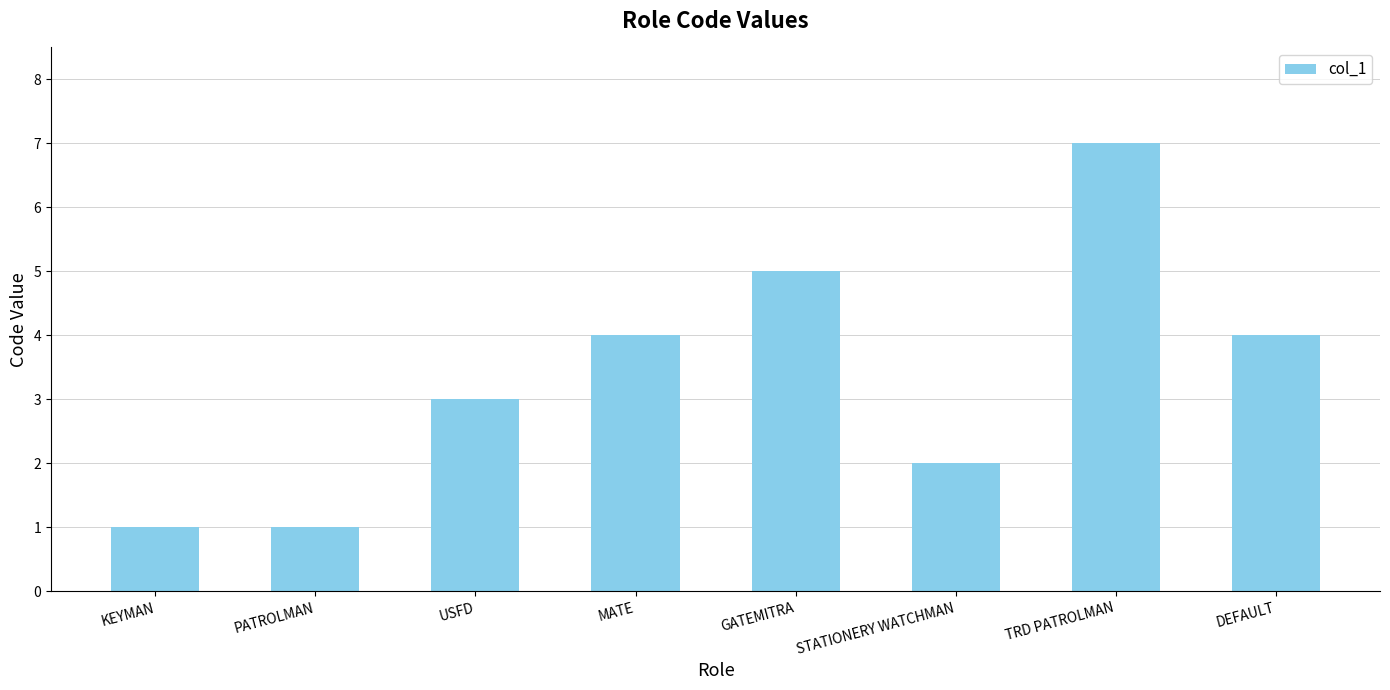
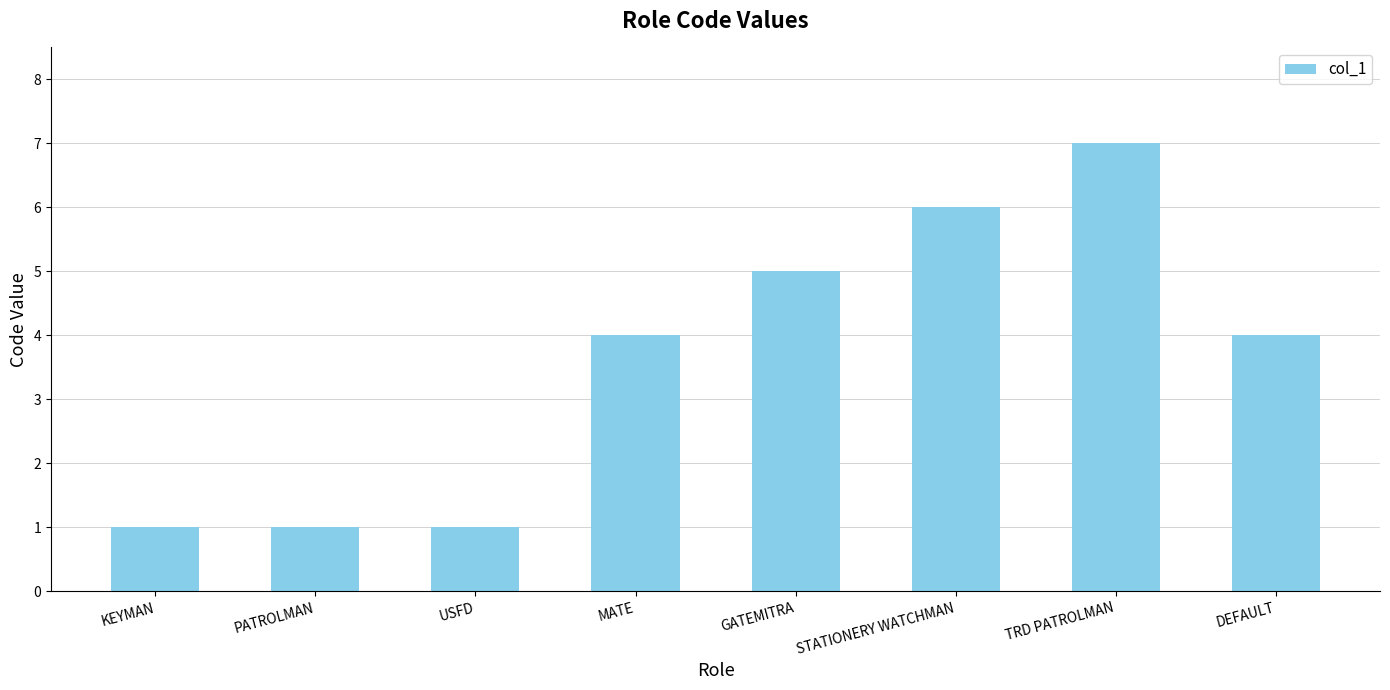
USFD: 3 -> 1
STATIONERY WATCHMAN: 2 -> 6
